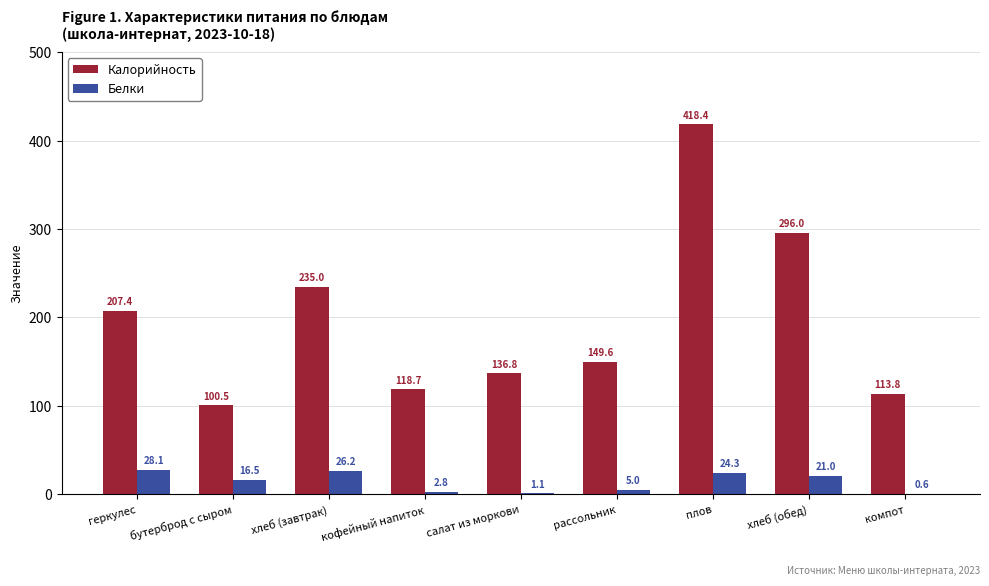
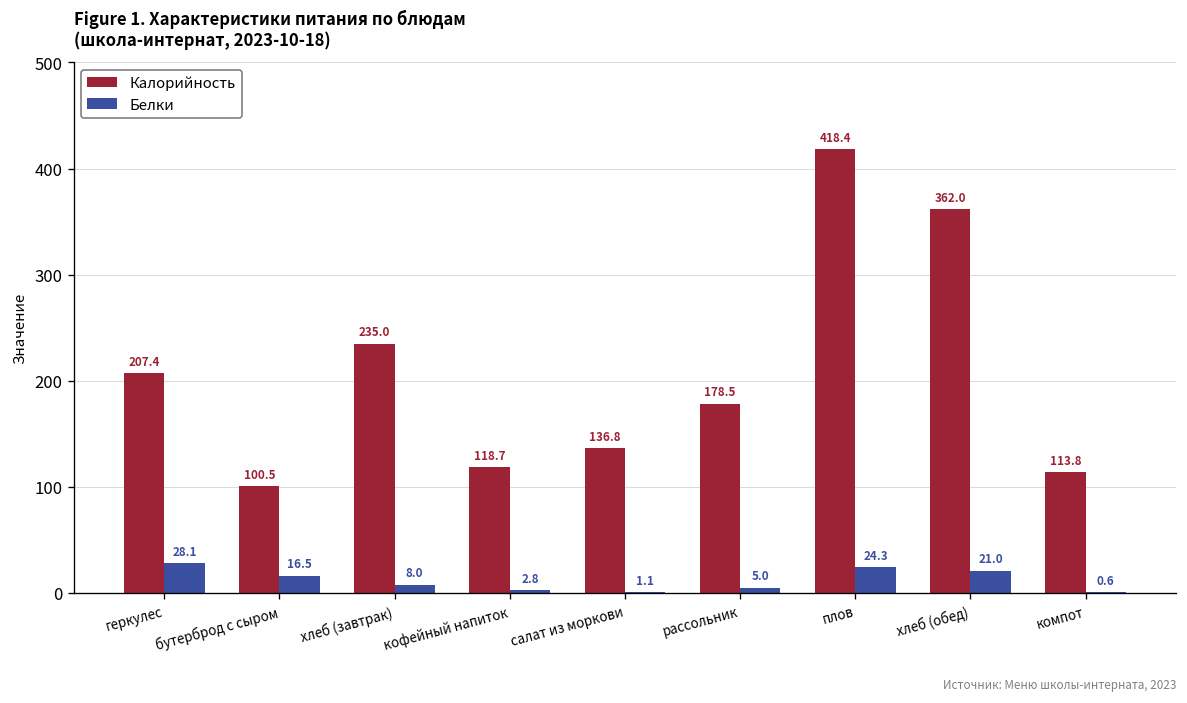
Белки, хлеб (завтрак): 26.2 -> 8.0
Калорийность, рассольник: 149.6 -> 178.5
Калорийность, хлеб (обед): 296.0 -> 362.0
